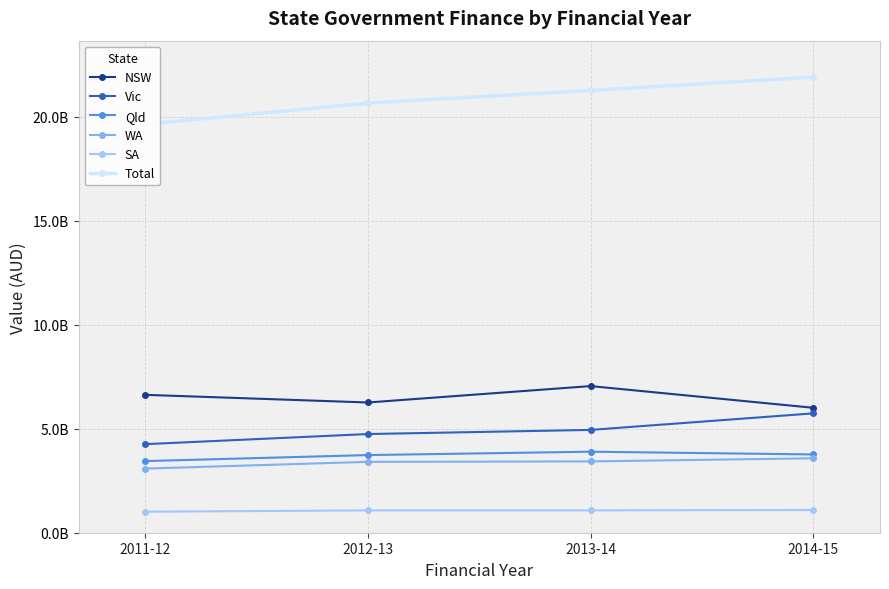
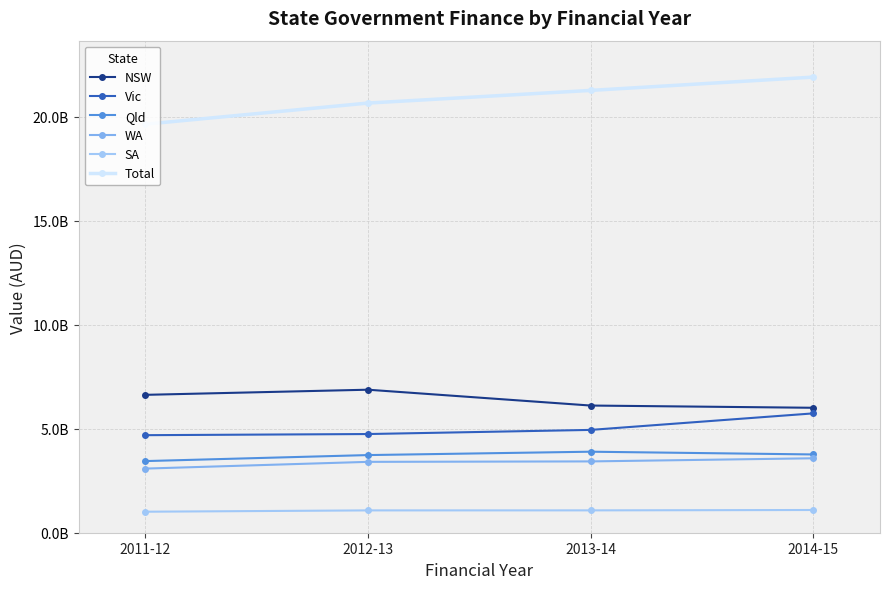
Vic, 2011-12: 4300000000 -> 4700000000
NSW, 2012-13: 6300000000 -> 6900000000
NSW, 2013-14: 7000000000 -> 6100000000
